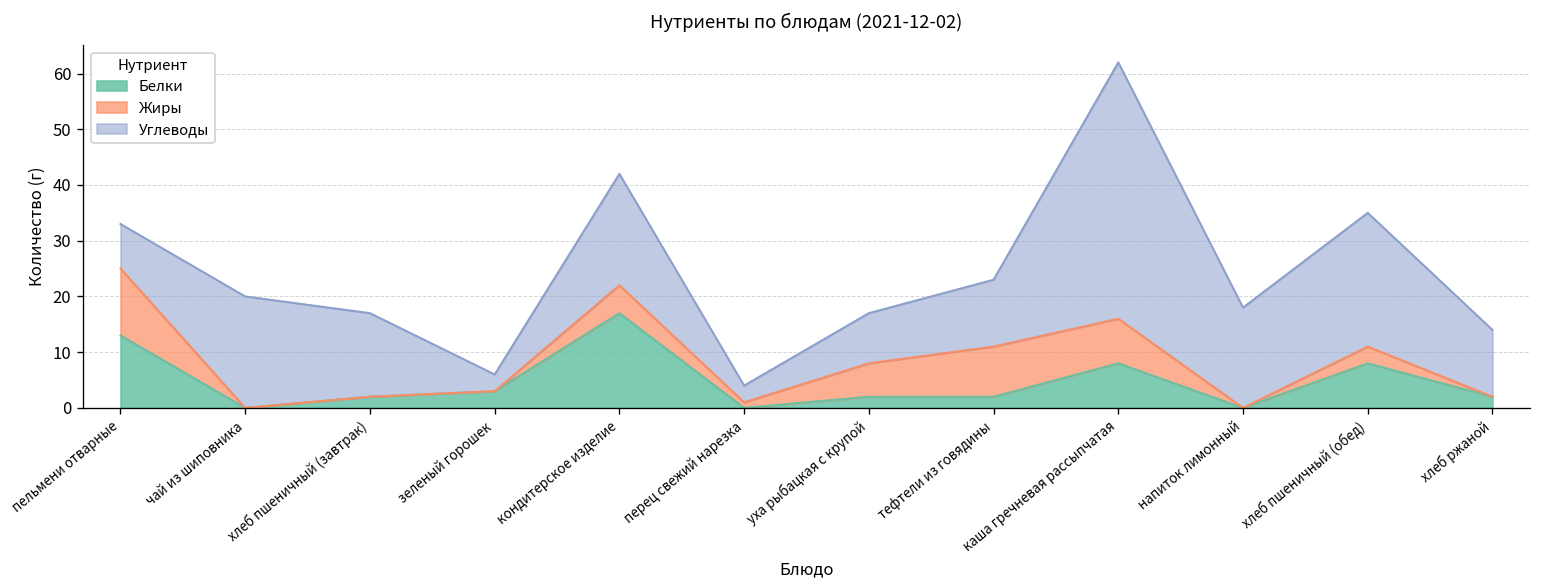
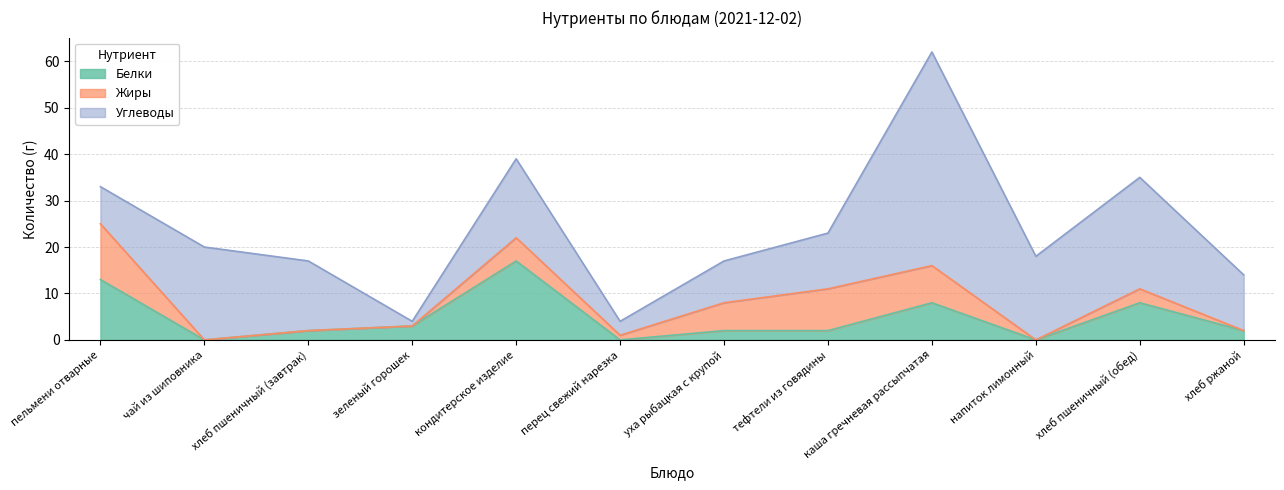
Углеводы, зеленый горошек: 3 -> 1
Углеводы, кондитерское изделие: 20 -> 17
